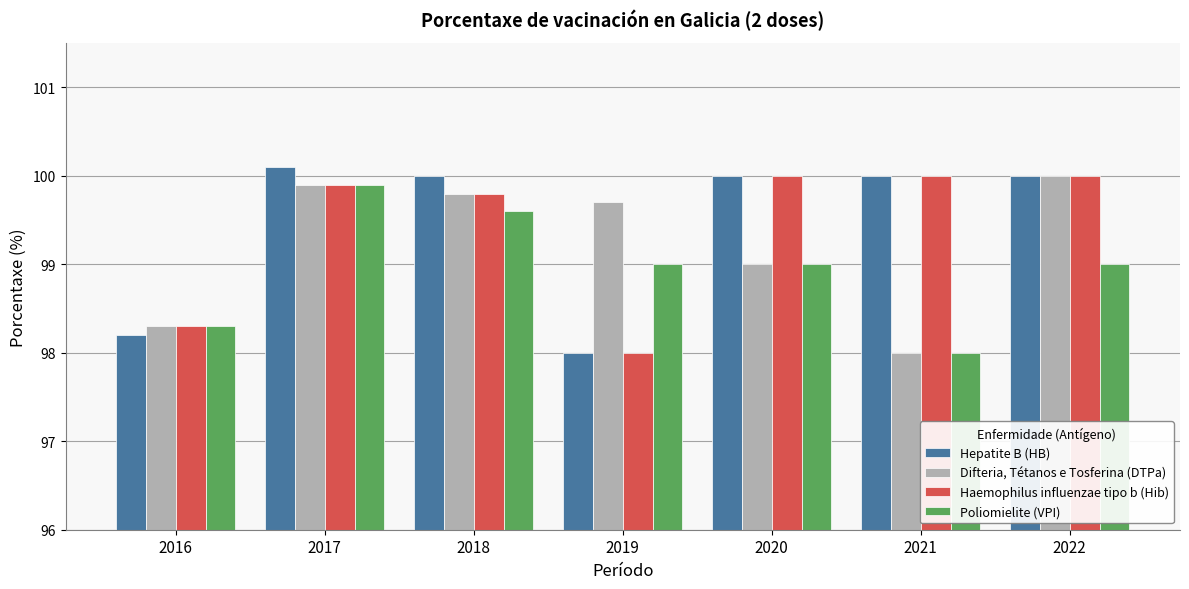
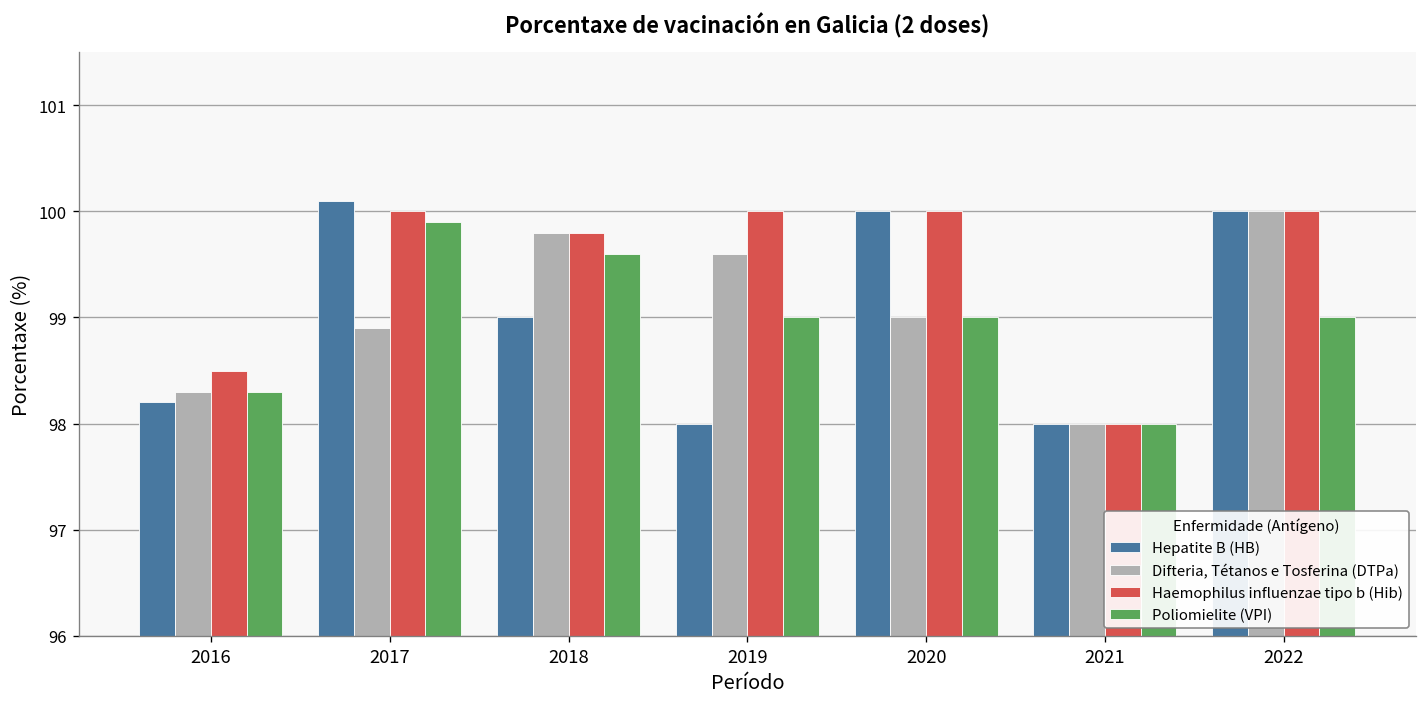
Haemophilus influenzae tipo b (Hib), 2016: 98.3 -> 98.5
Difteria, Tétanos e Tosferina (DTPa), 2017: 99.9 -> 98.9
Haemophilus influenzae tipo b (Hib), 2017: 99.9 -> 100.0
Hepatite B (HB), 2018: 100 -> 99
Difteria, Tétanos e Tosferina (DTPa), 2019: 99.7 -> 99.6
Haemophilus influenzae tipo b (Hib), 2019: 98 -> 100
Hepatite B (HB), 2021: 100 -> 98
Haemophilus influenzae tipo b (Hib), 2021: 100 -> 98
